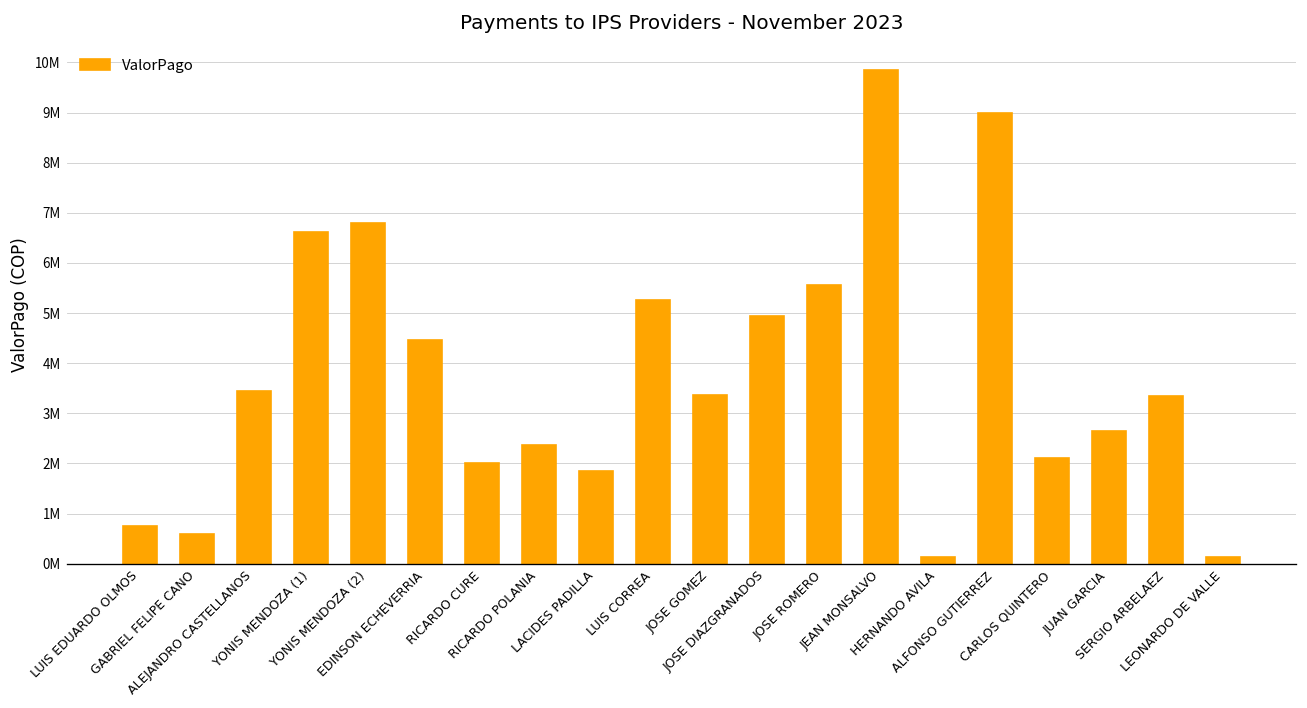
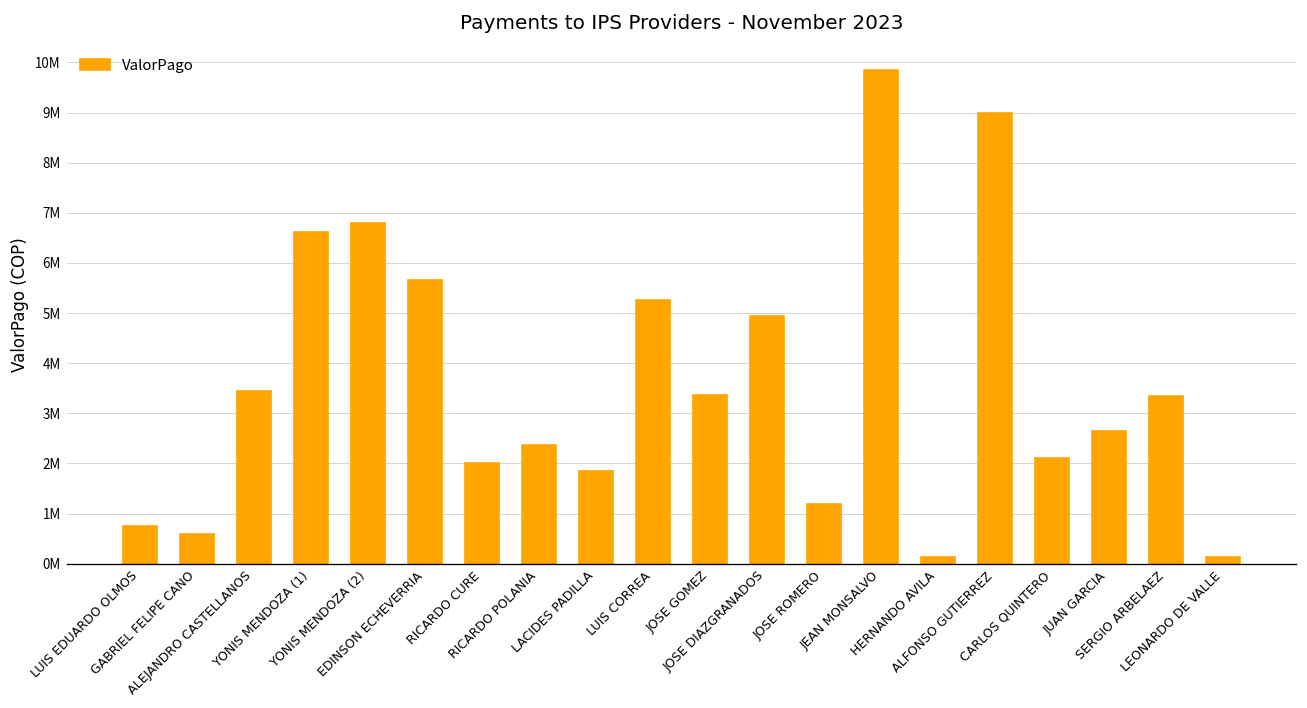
EDINSON ECHEVERRIA: 4500000 -> 5700000
JOSE ROMERO: 5600000 -> 1200000
